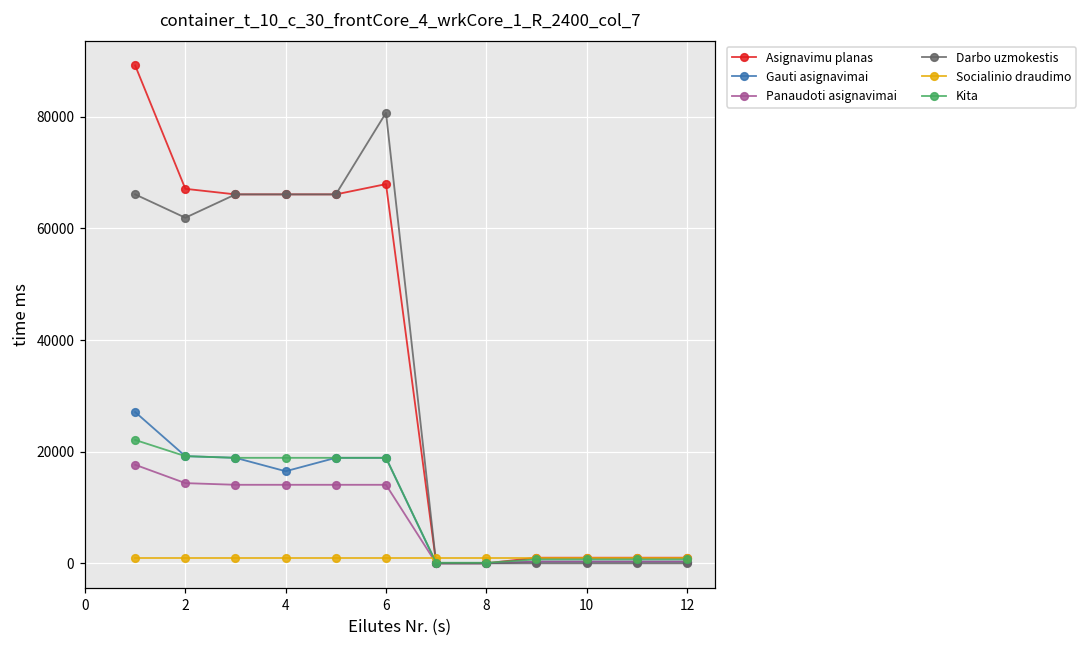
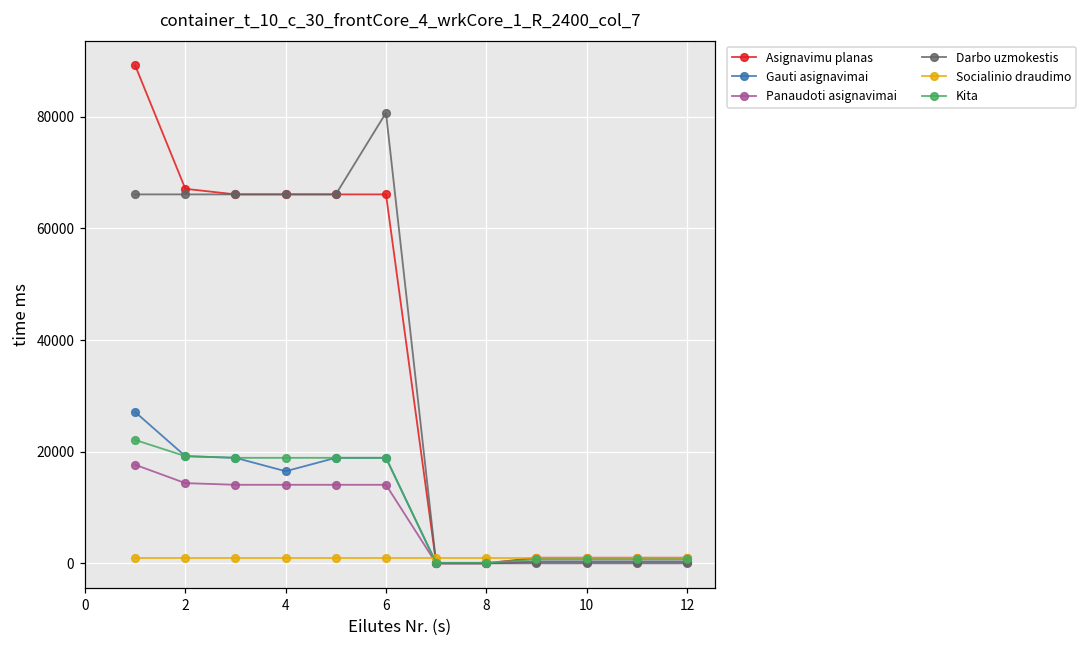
Darbo uzmokestis, 2: 62000 -> 66000
Asignavimu planas, 6: 68000 -> 66000
